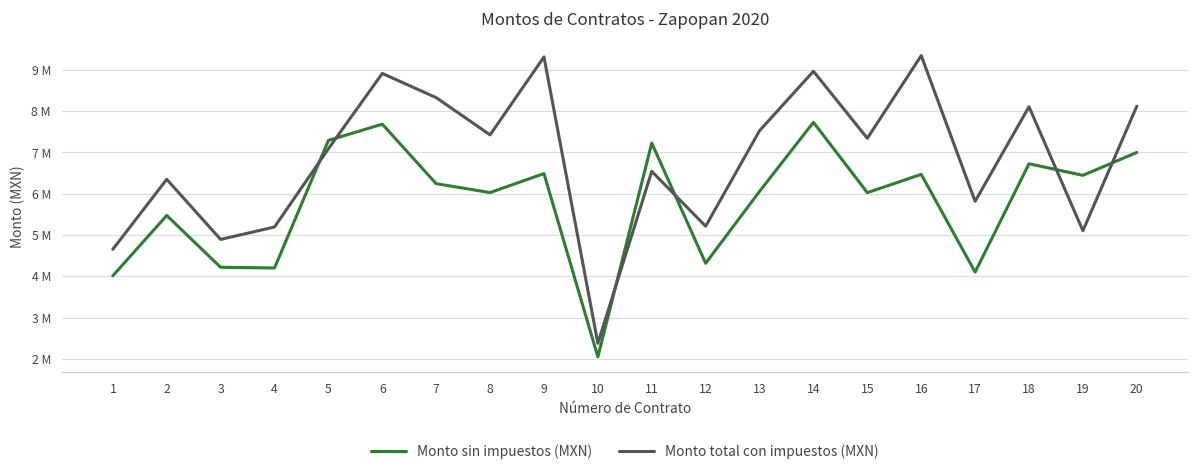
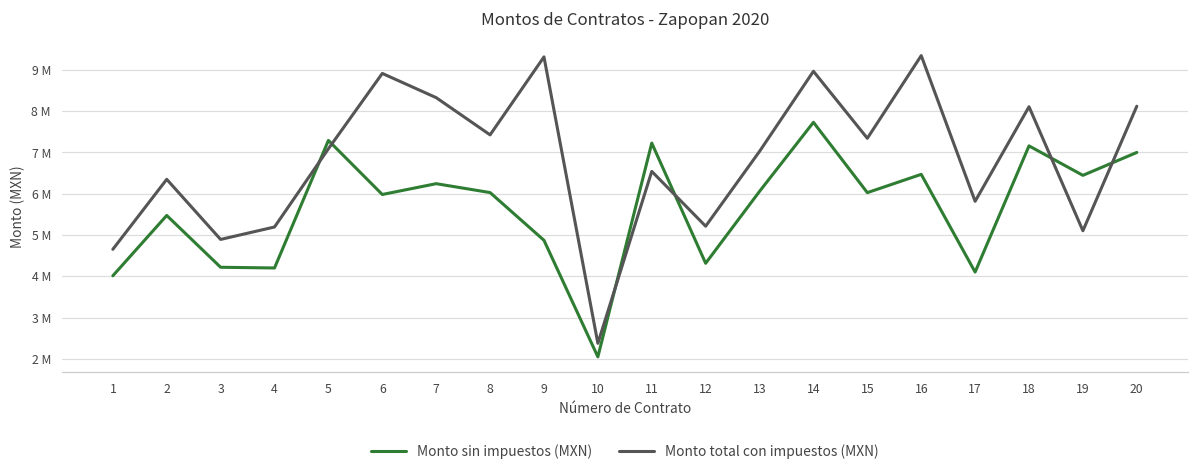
Monto sin impuestos (MXN), 6: 7700000 -> 6000000
Monto sin impuestos (MXN), 9: 6500000 -> 4900000
Monto total con impuestos (MXN), 13: 7500000 -> 7000000
Monto sin impuestos (MXN), 18: 6700000 -> 7200000
